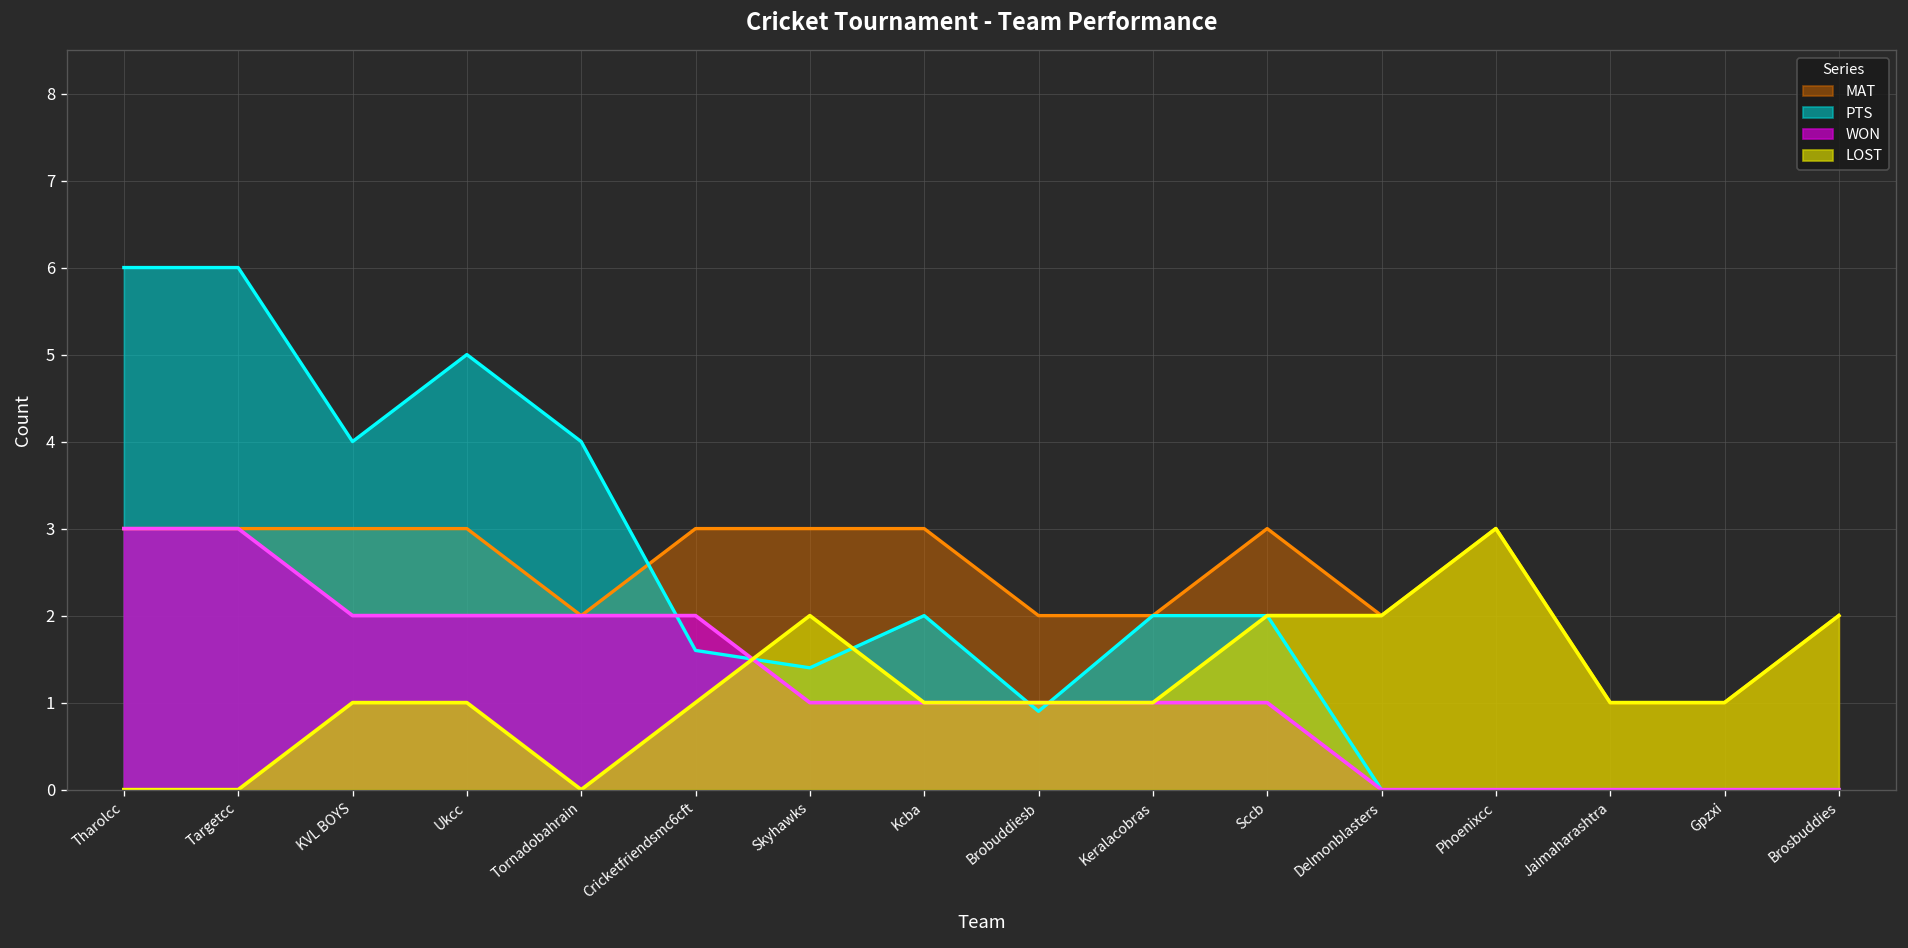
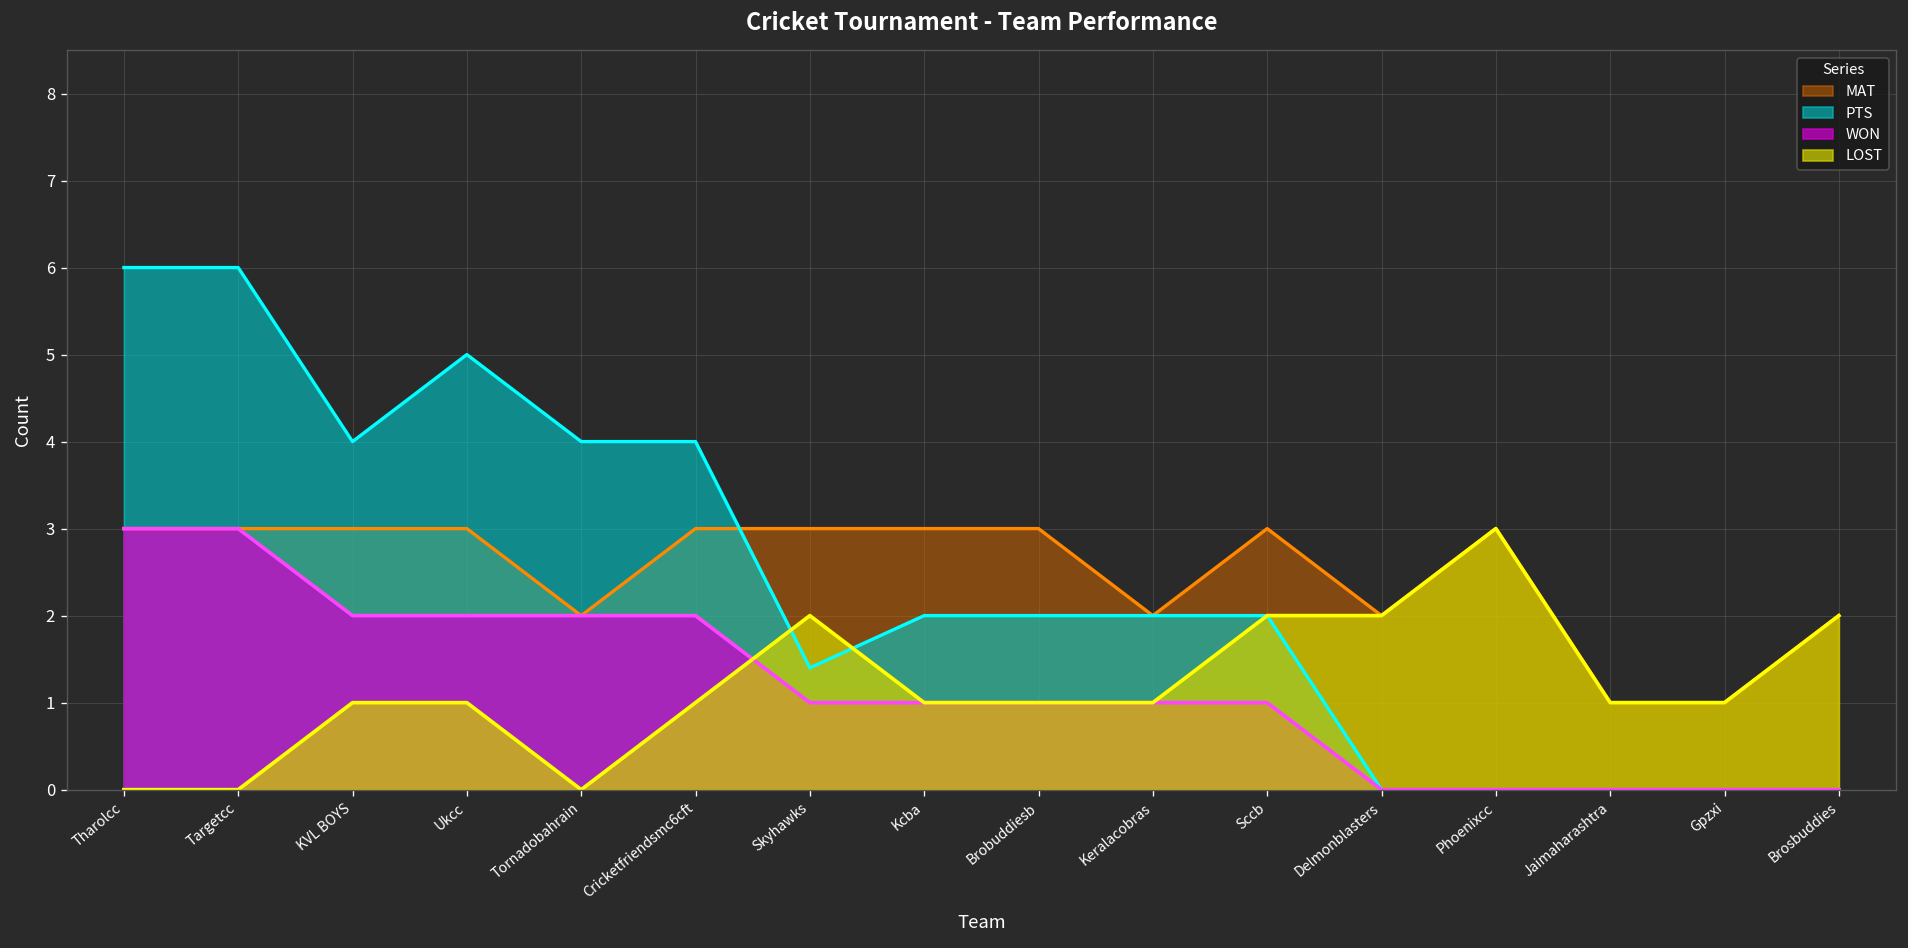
PTS, Cricketfriendsmc6cft: 1.6 -> 4.0
MAT, Brobuddiesb: 2 -> 3
PTS, Brobuddiesb: 0.9 -> 2.0
